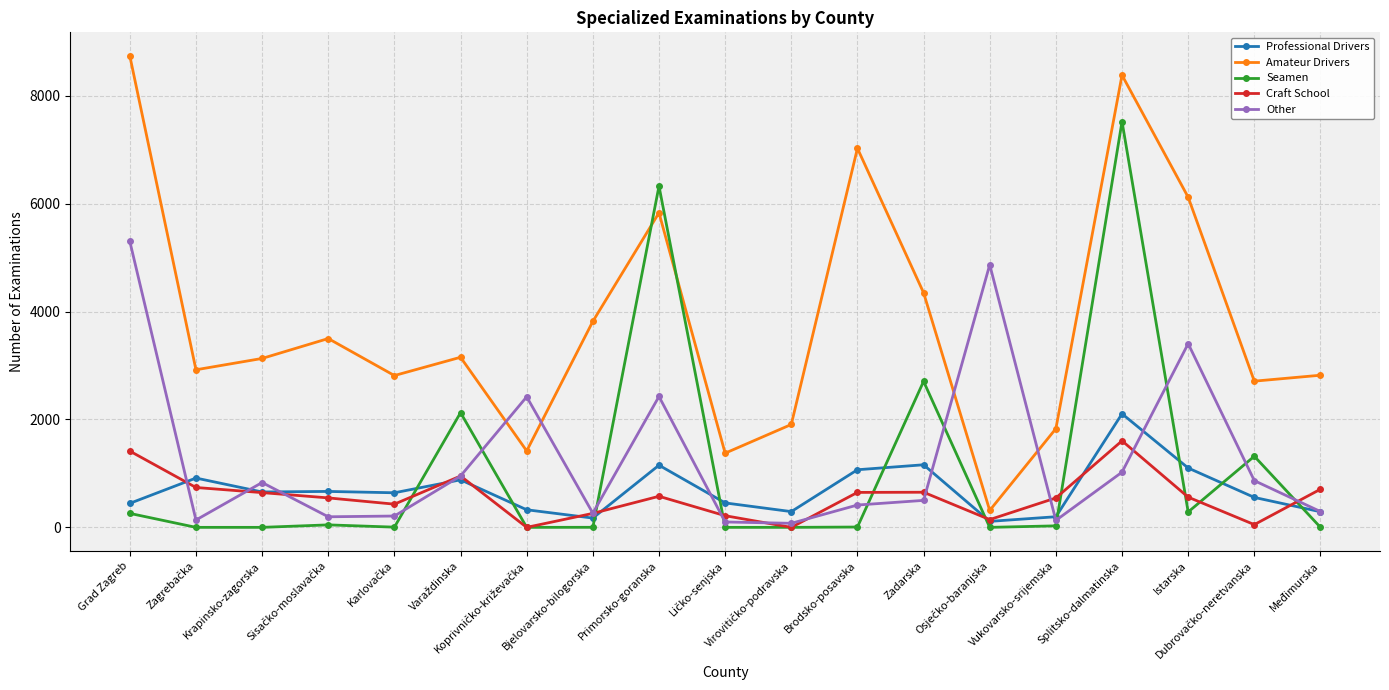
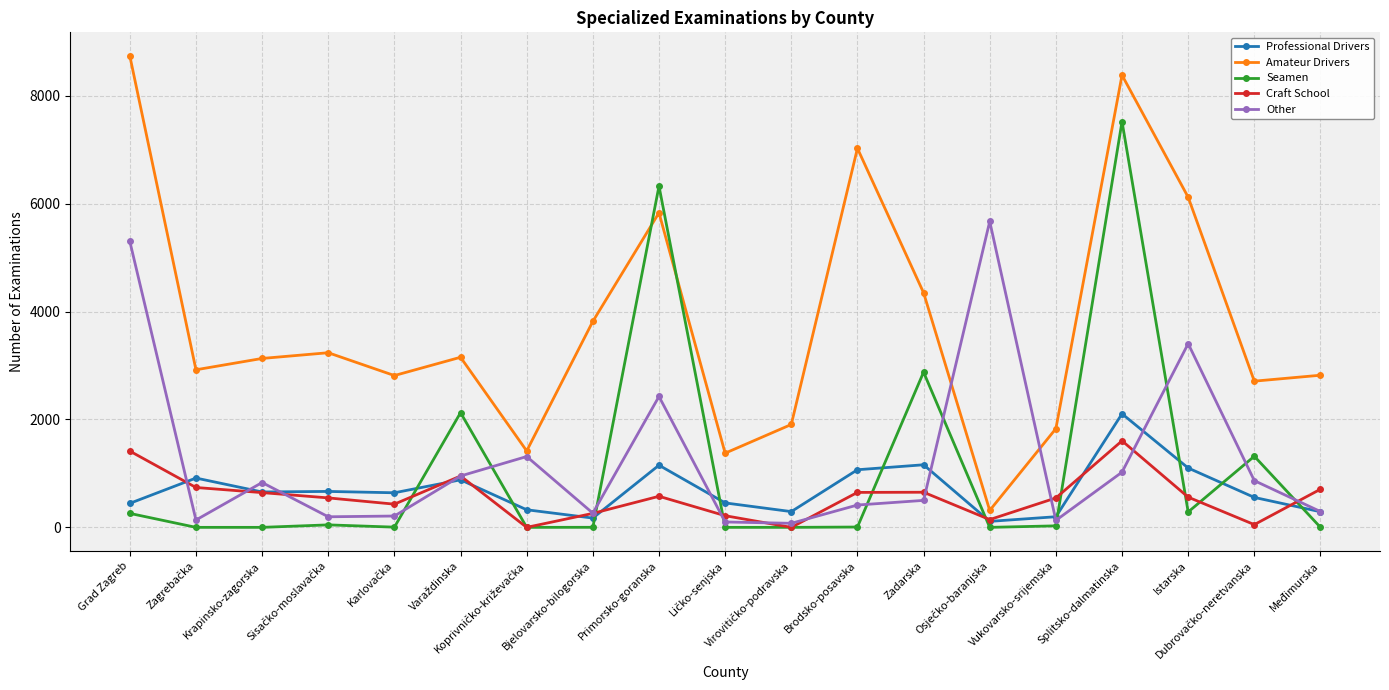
Amateur Drivers, Sisačko-moslavačka: 3500 -> 3200
Other, Koprivničko-križevačka: 2400 -> 1300
Seamen, Zadarska: 2700 -> 2900
Other, Osječko-baranjska: 4900 -> 5700
